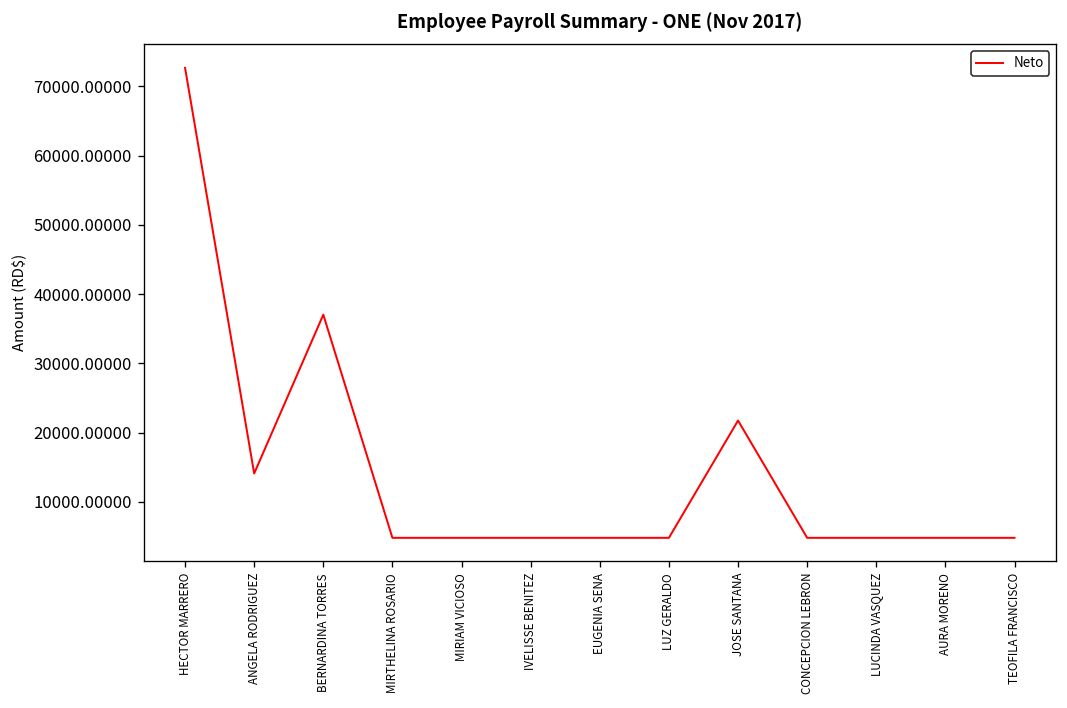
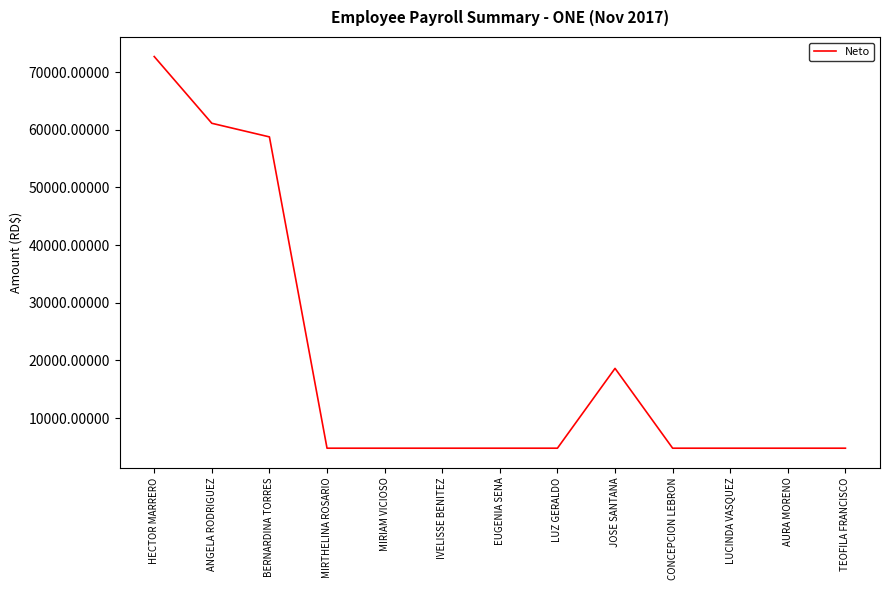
ANGELA RODRIGUEZ: 14000 -> 61000
BERNARDINA TORRES: 37000 -> 59000
JOSE SANTANA: 22000 -> 19000
